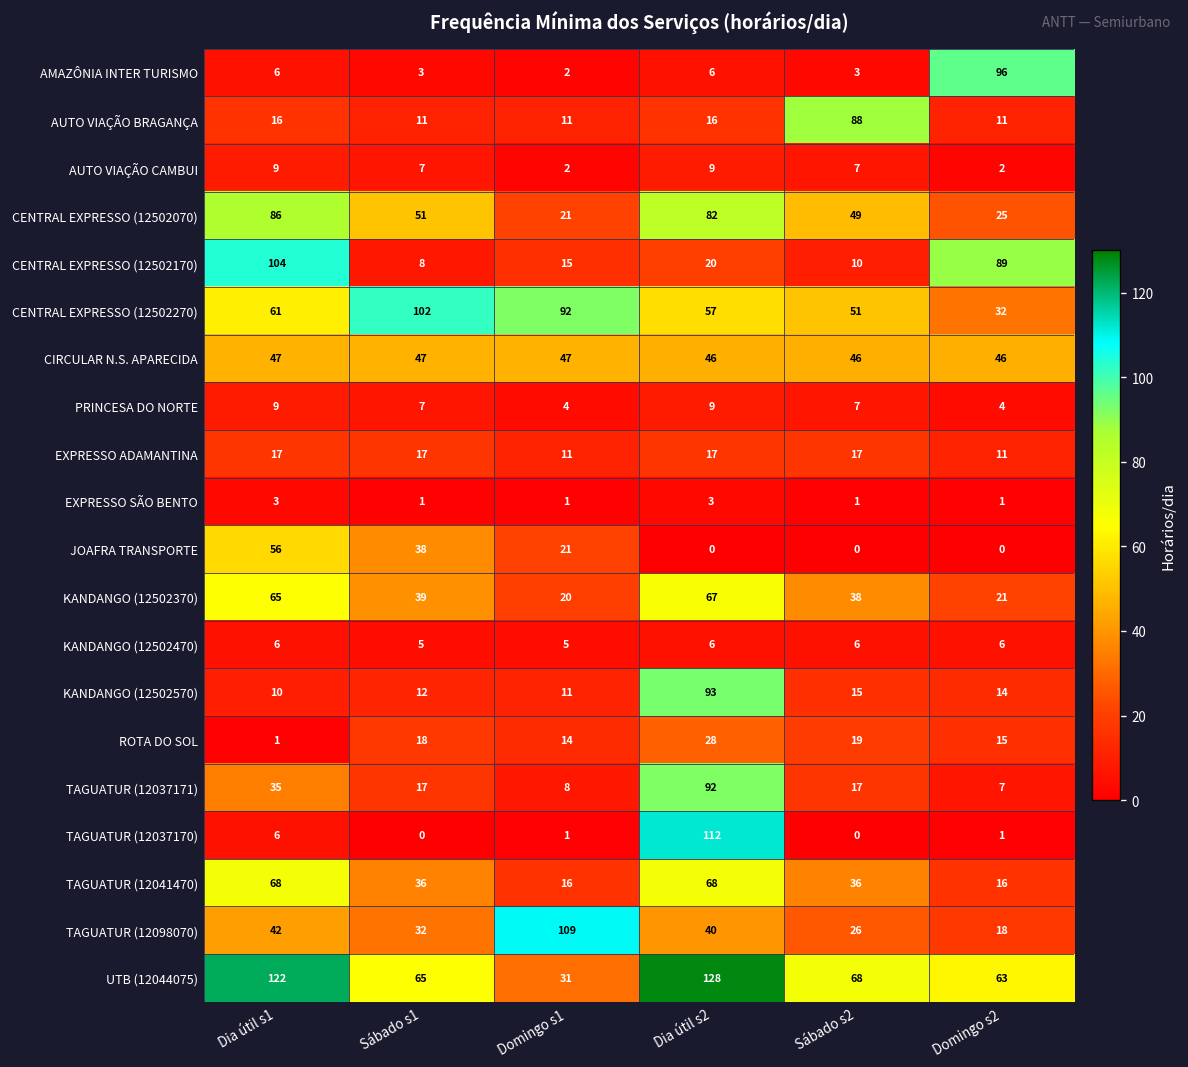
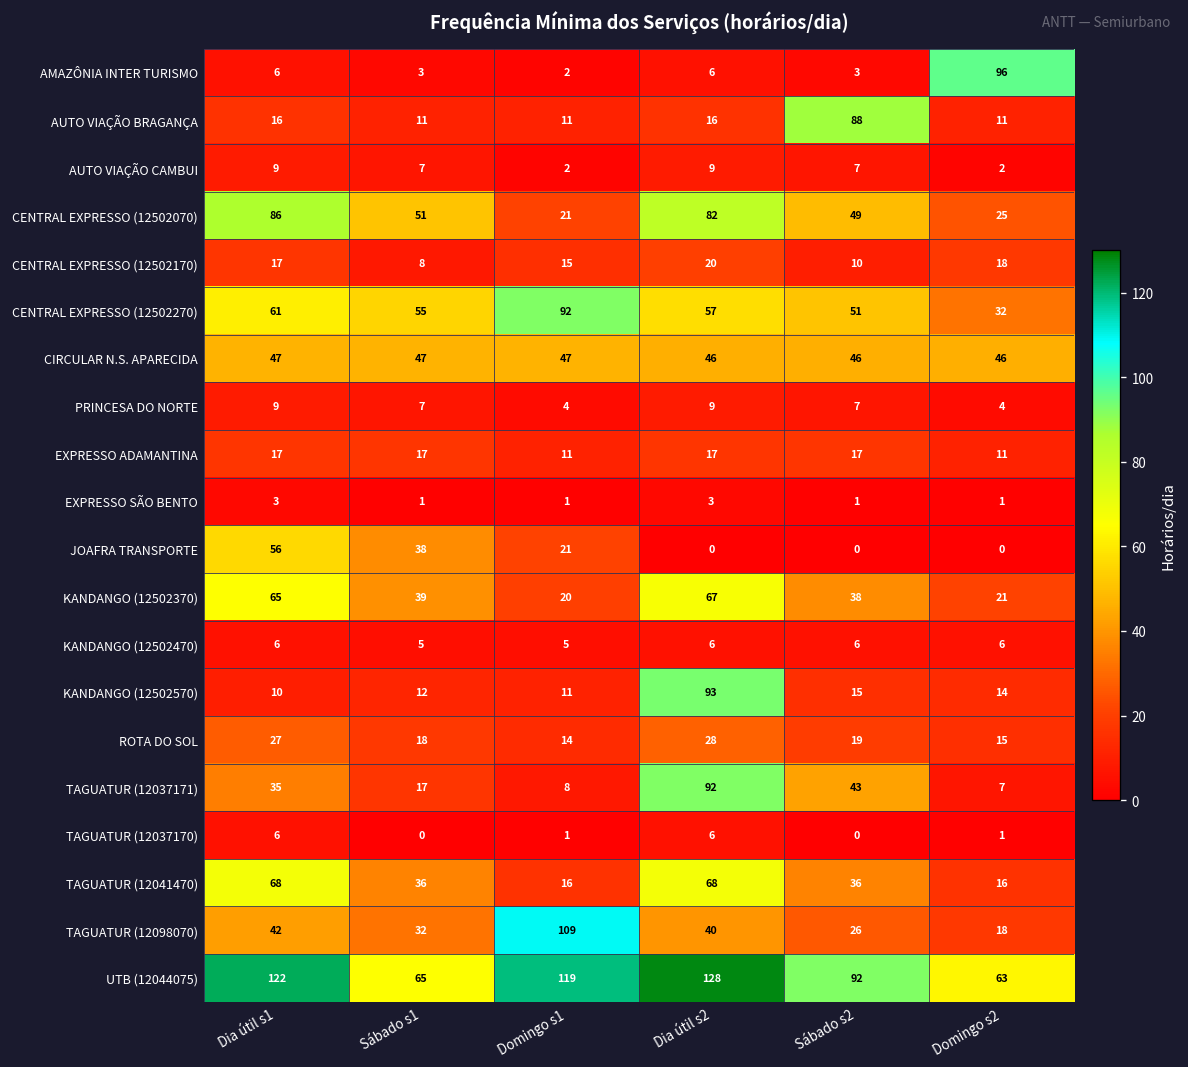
CENTRAL EXPRESSO (12502170), Dia útil s1: 104 -> 17
CENTRAL EXPRESSO (12502170), Domingo s2: 89 -> 18
CENTRAL EXPRESSO (12502270), Sábado s1: 102 -> 55
ROTA DO SOL, Dia útil s1: 1 -> 27
TAGUATUR (12037171), Sábado s2: 17 -> 43
TAGUATUR (12037170), Dia útil s2: 112 -> 6
UTB (12044075), Domingo s1: 31 -> 119
UTB (12044075), Sábado s2: 68 -> 92
